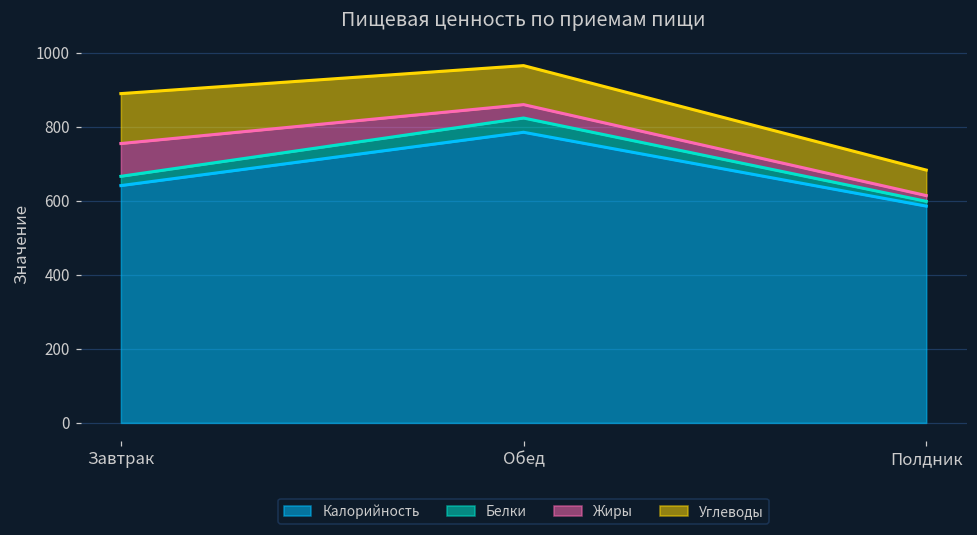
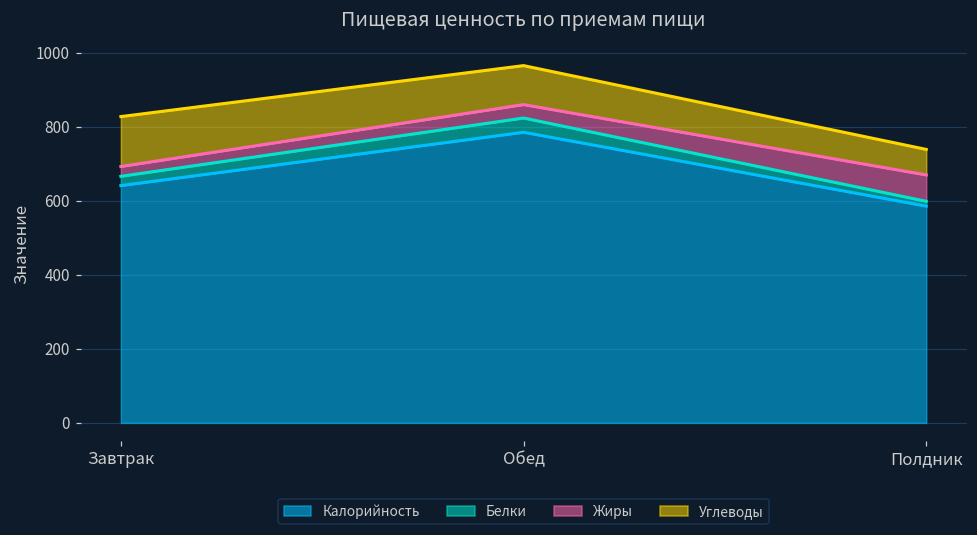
Жиры, Завтрак: 90 -> 30
Жиры, Полдник: 20 -> 70
